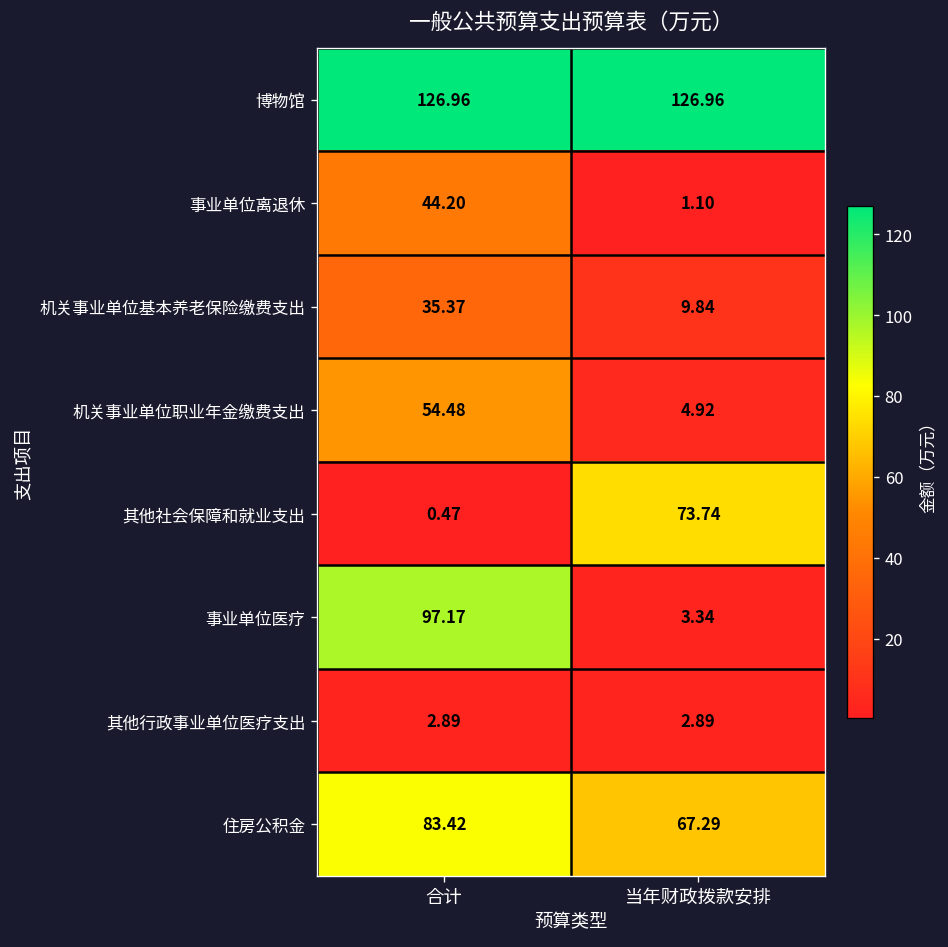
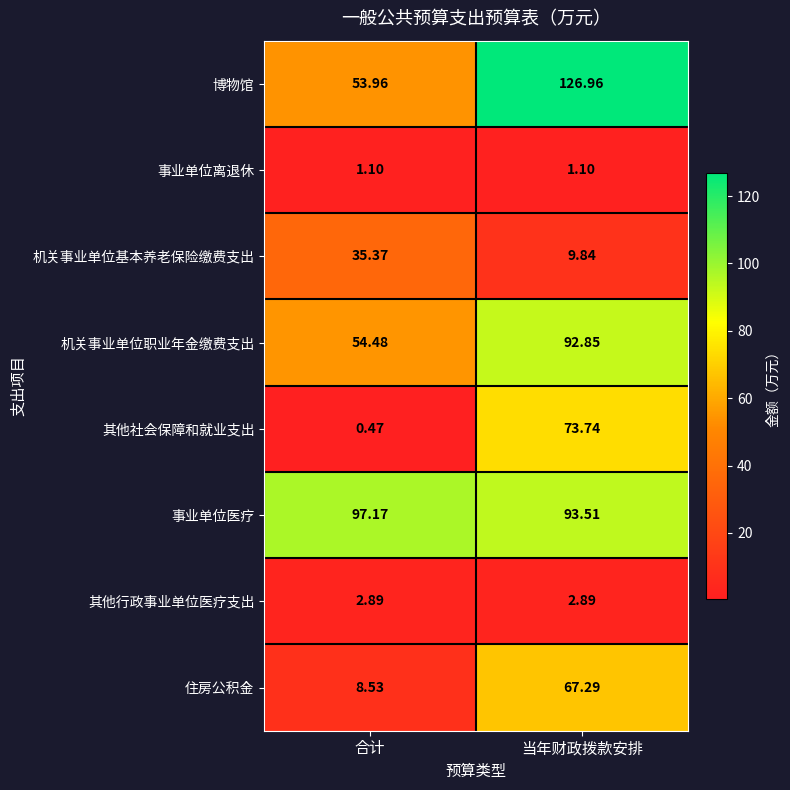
博物馆, 合计: 126.96 -> 53.96
事业单位离退休, 合计: 44.20 -> 1.10
机关事业单位职业年金缴费支出, 当年财政拨款安排: 4.92 -> 92.85
事业单位医疗, 当年财政拨款安排: 3.34 -> 93.51
住房公积金, 合计: 83.42 -> 8.53
